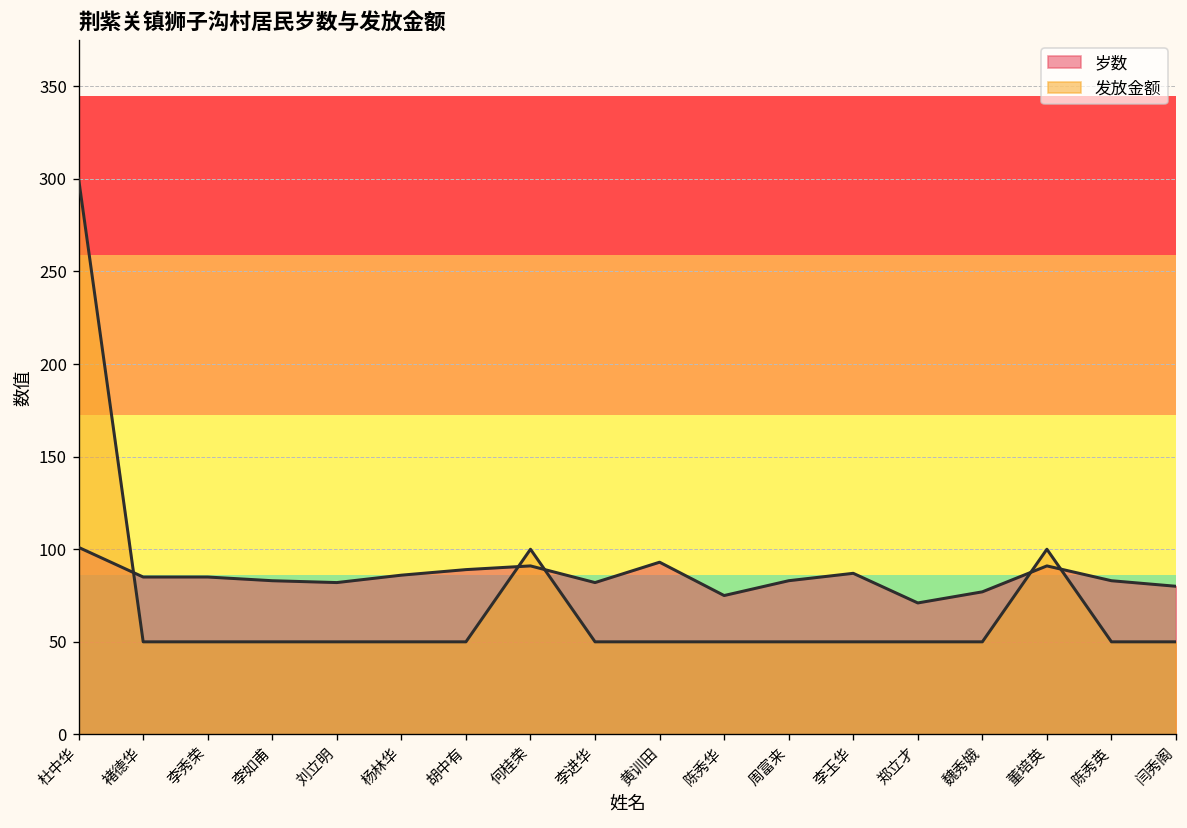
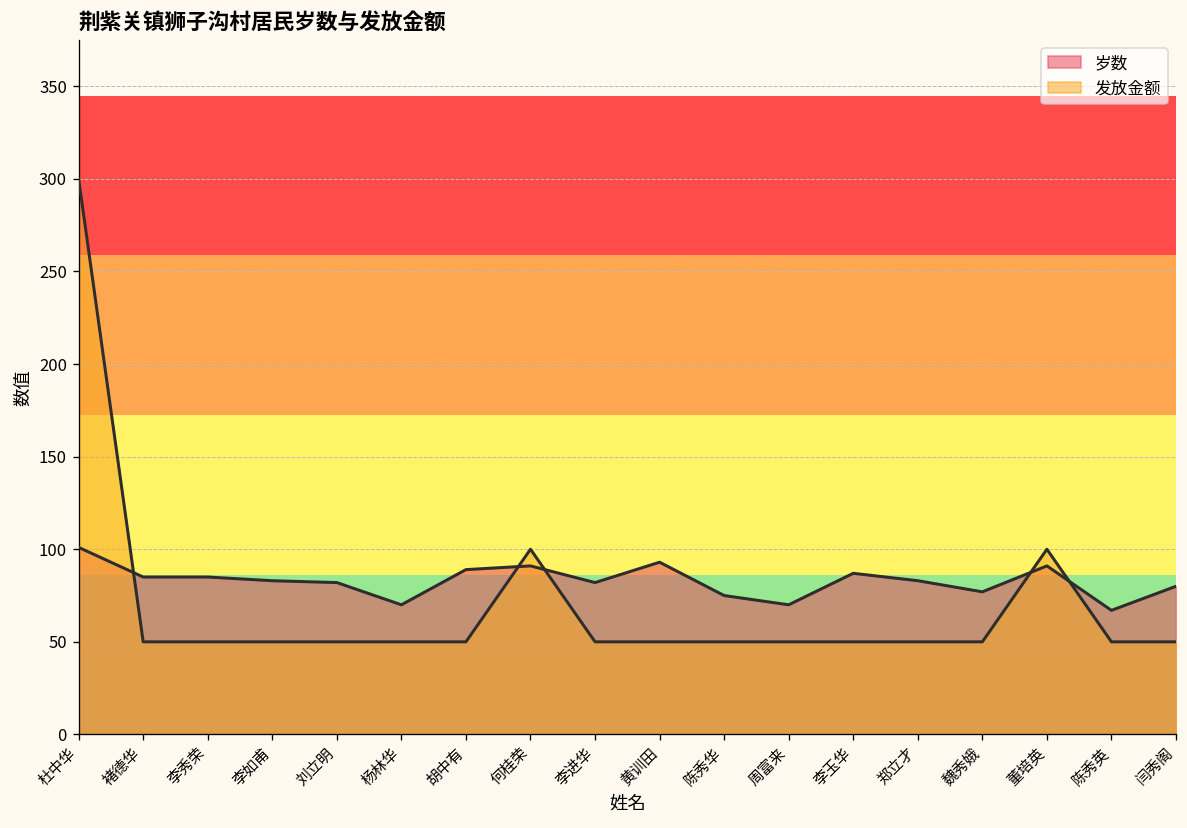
岁数, 杨林华: 86 -> 70
岁数, 周富来: 83 -> 70
岁数, 郑立才: 71 -> 83
岁数, 陈秀英: 83 -> 67
